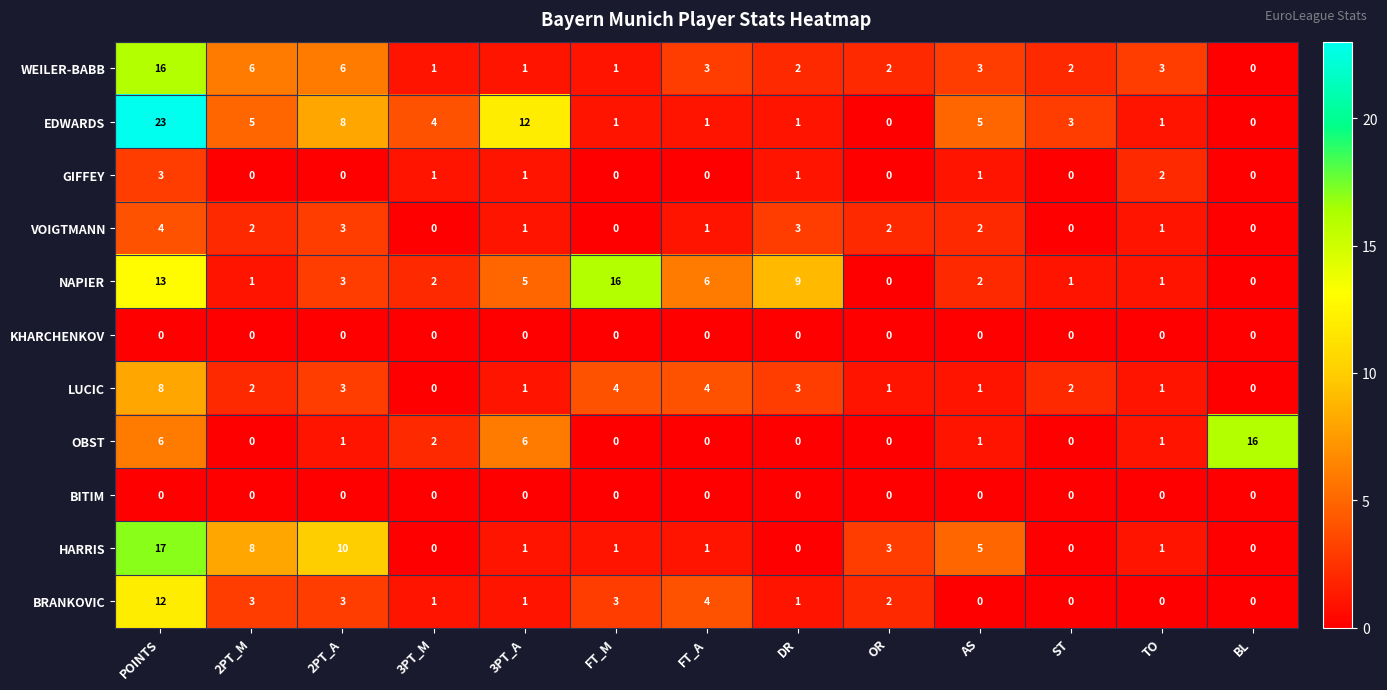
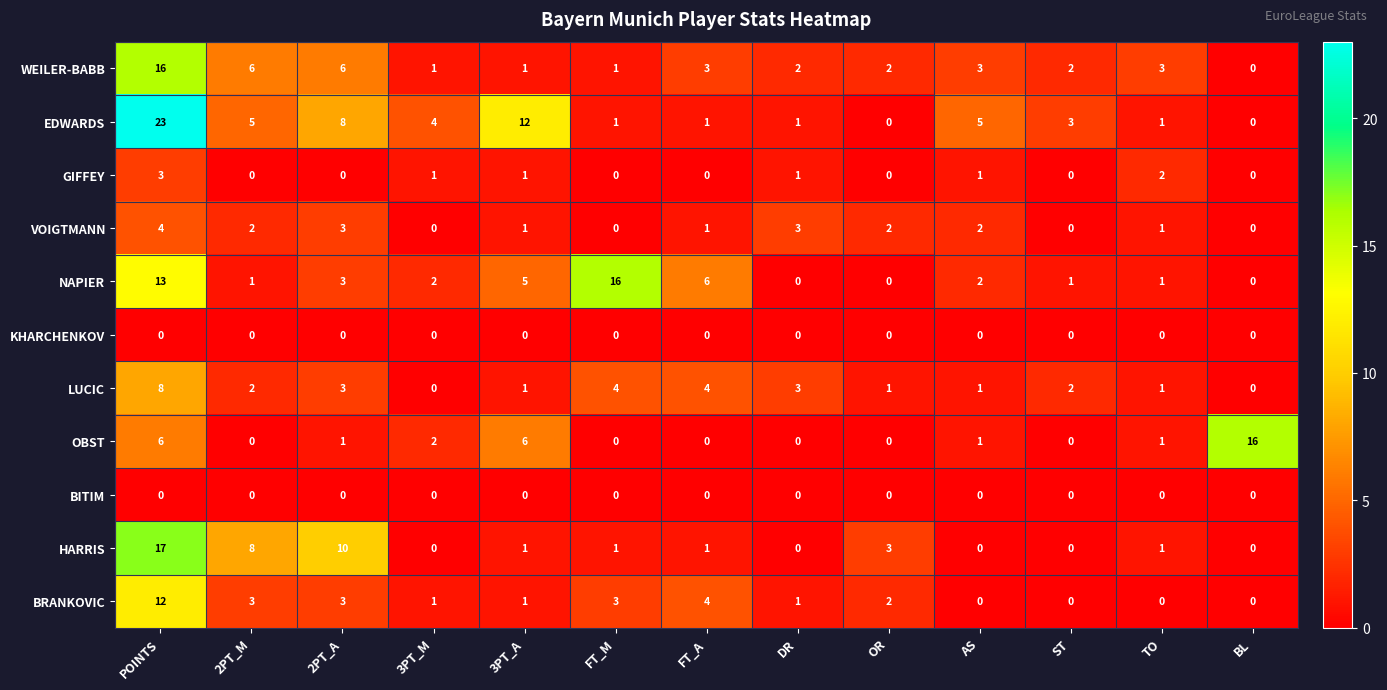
NAPIER, DR: 9 -> 0
HARRIS, AS: 5 -> 0
